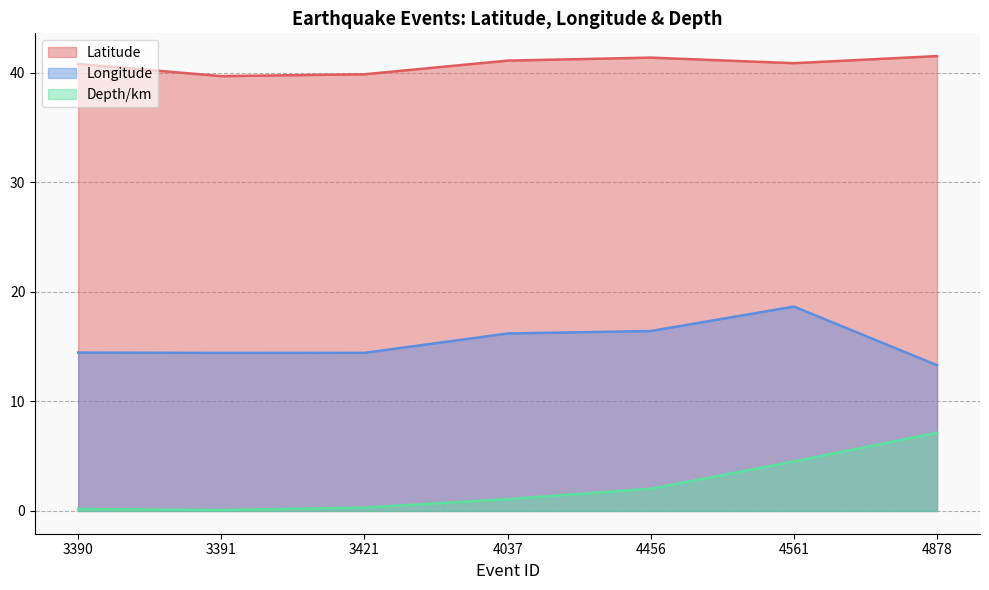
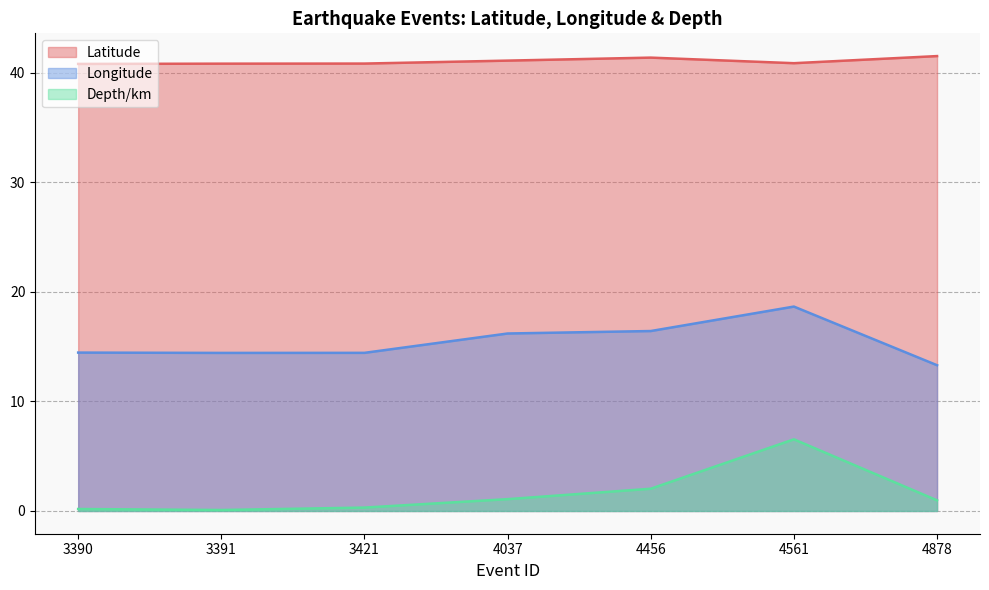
Latitude, 3391: 39.7 -> 40.8
Latitude, 3421: 39.9 -> 40.8
Depth/km, 4561: 4.5 -> 6.5
Depth/km, 4878: 7.1 -> 1.0
